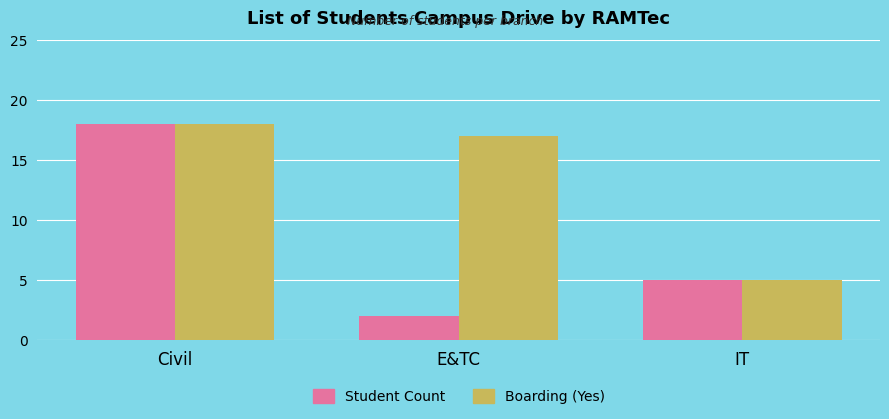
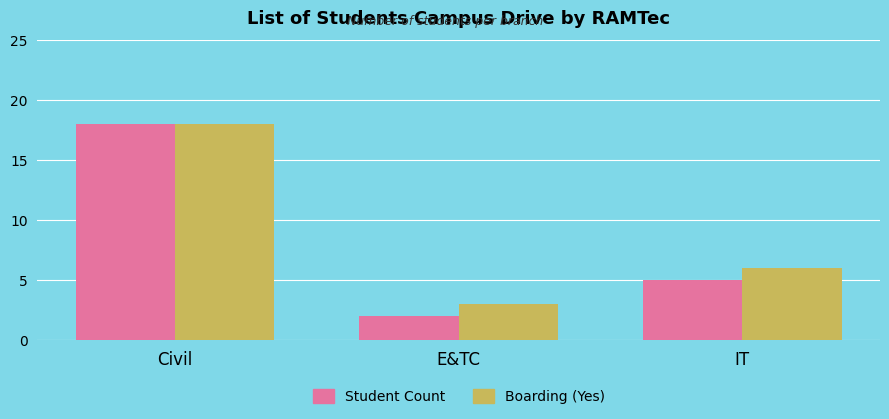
Boarding (Yes), E&TC: 17 -> 3
Boarding (Yes), IT: 5 -> 6
